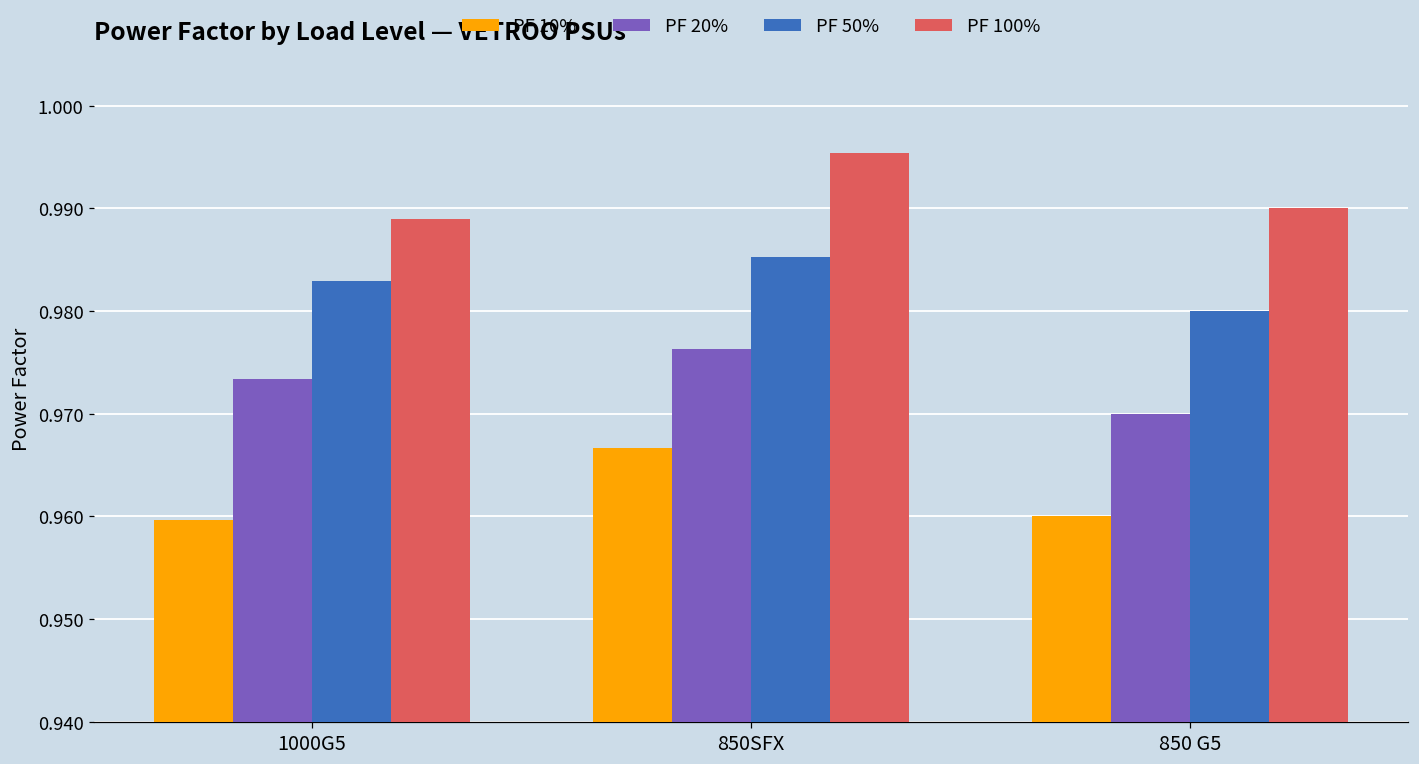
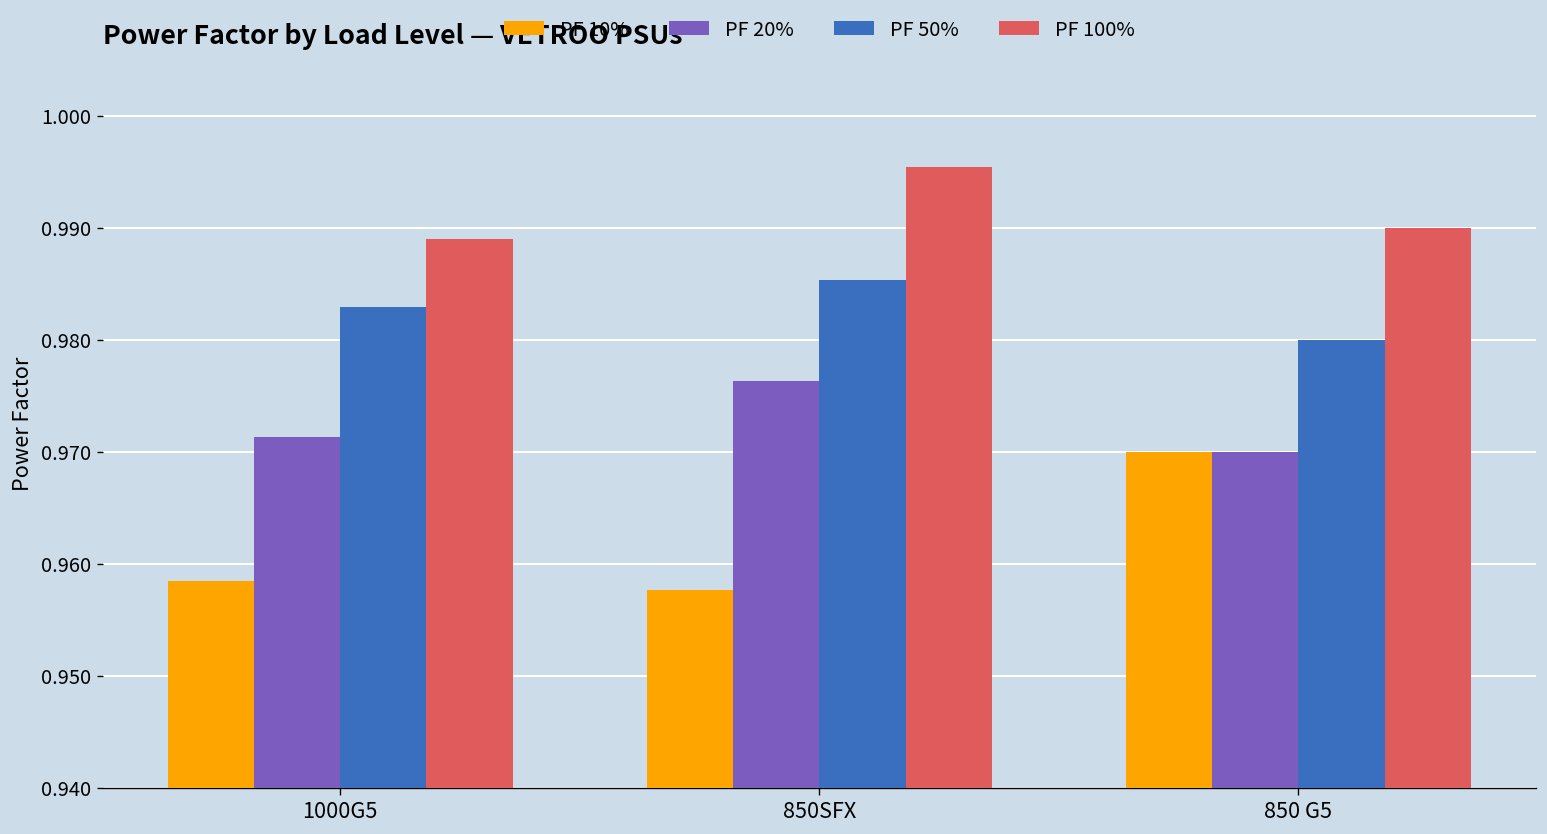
PF 10%, 1000G5: 0.960 -> 0.959
PF 20%, 1000G5: 0.973 -> 0.971
PF 10%, 850SFX: 0.967 -> 0.958
PF 10%, 850 G5: 0.96 -> 0.97
